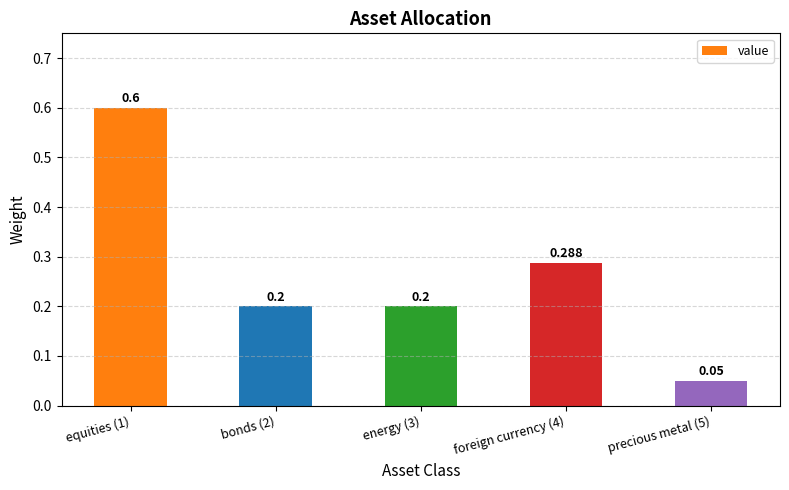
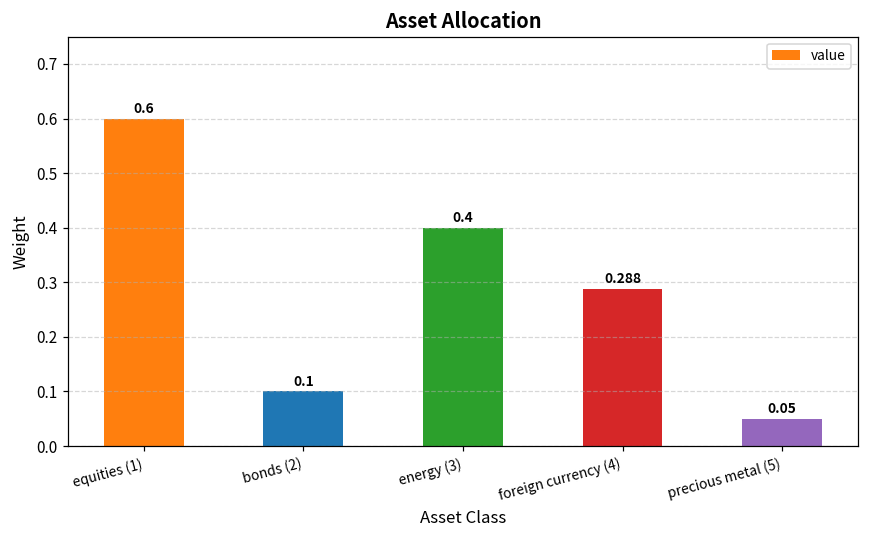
bonds (2): 0.2 -> 0.1
energy (3): 0.2 -> 0.4
